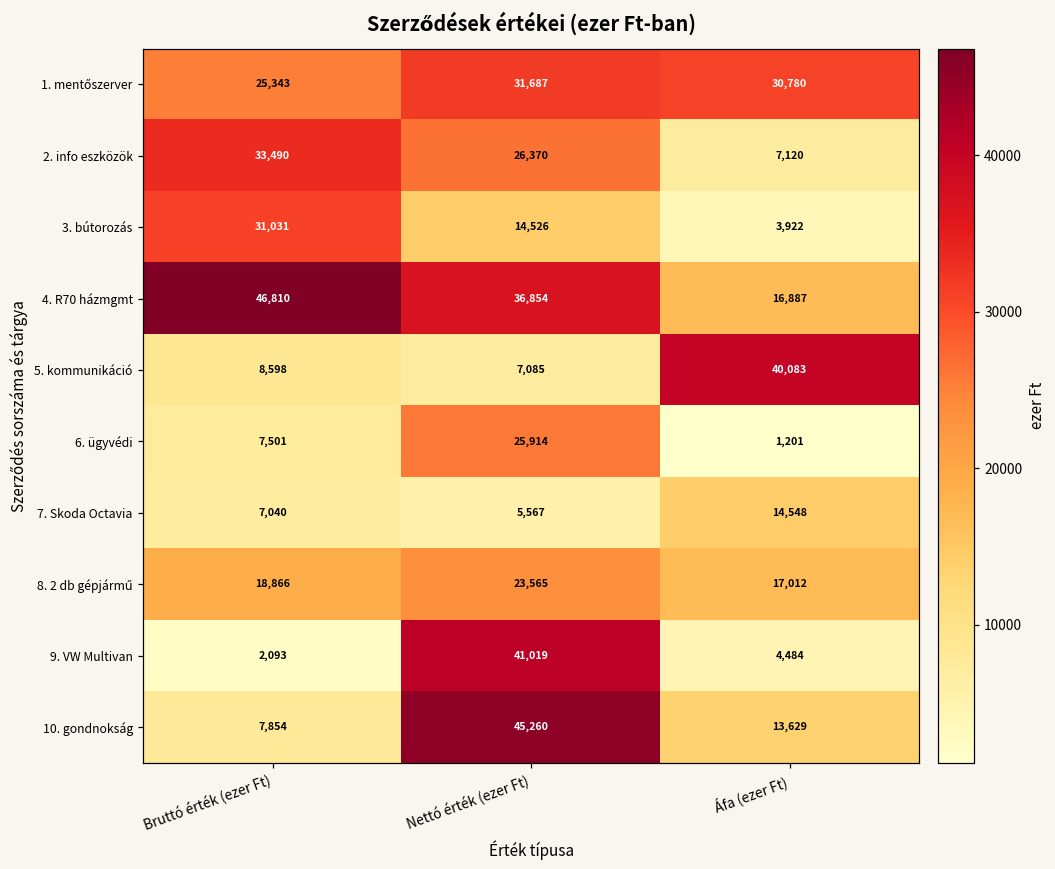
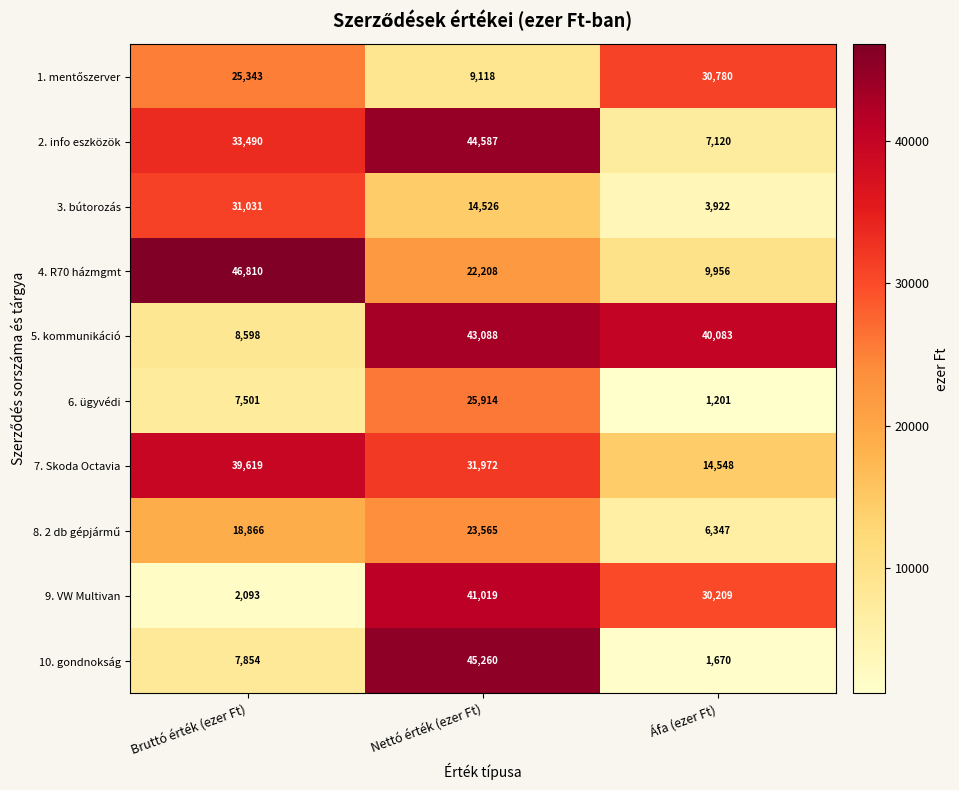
1. mentőszerver, Nettó érték (ezer Ft): 31,687 -> 9,118
2. info eszközök, Nettó érték (ezer Ft): 26,370 -> 44,587
4. R70 házmgmt, Nettó érték (ezer Ft): 36,854 -> 22,208
4. R70 házmgmt, Áfa (ezer Ft): 16,887 -> 9,956
5. kommunikáció, Nettó érték (ezer Ft): 7,085 -> 43,088
7. Skoda Octavia, Bruttó érték (ezer Ft): 7,040 -> 39,619
7. Skoda Octavia, Nettó érték (ezer Ft): 5,567 -> 31,972
8. 2 db gépjármű, Áfa (ezer Ft): 17,012 -> 6,347
9. VW Multivan, Áfa (ezer Ft): 4,484 -> 30,209
10. gondnokság, Áfa (ezer Ft): 13,629 -> 1,670
